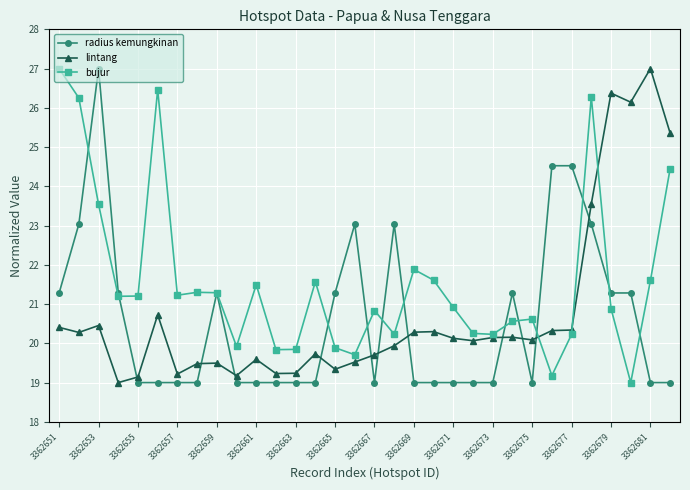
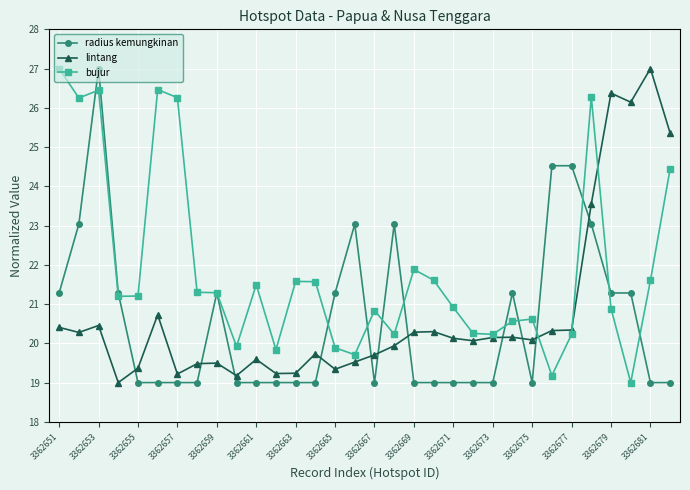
bujur, 3362653: 23.5 -> 26.4
lintang, 3362655: 19.1 -> 19.4
bujur, 3362657: 21.2 -> 26.3
bujur, 3362663: 19.8 -> 21.6
